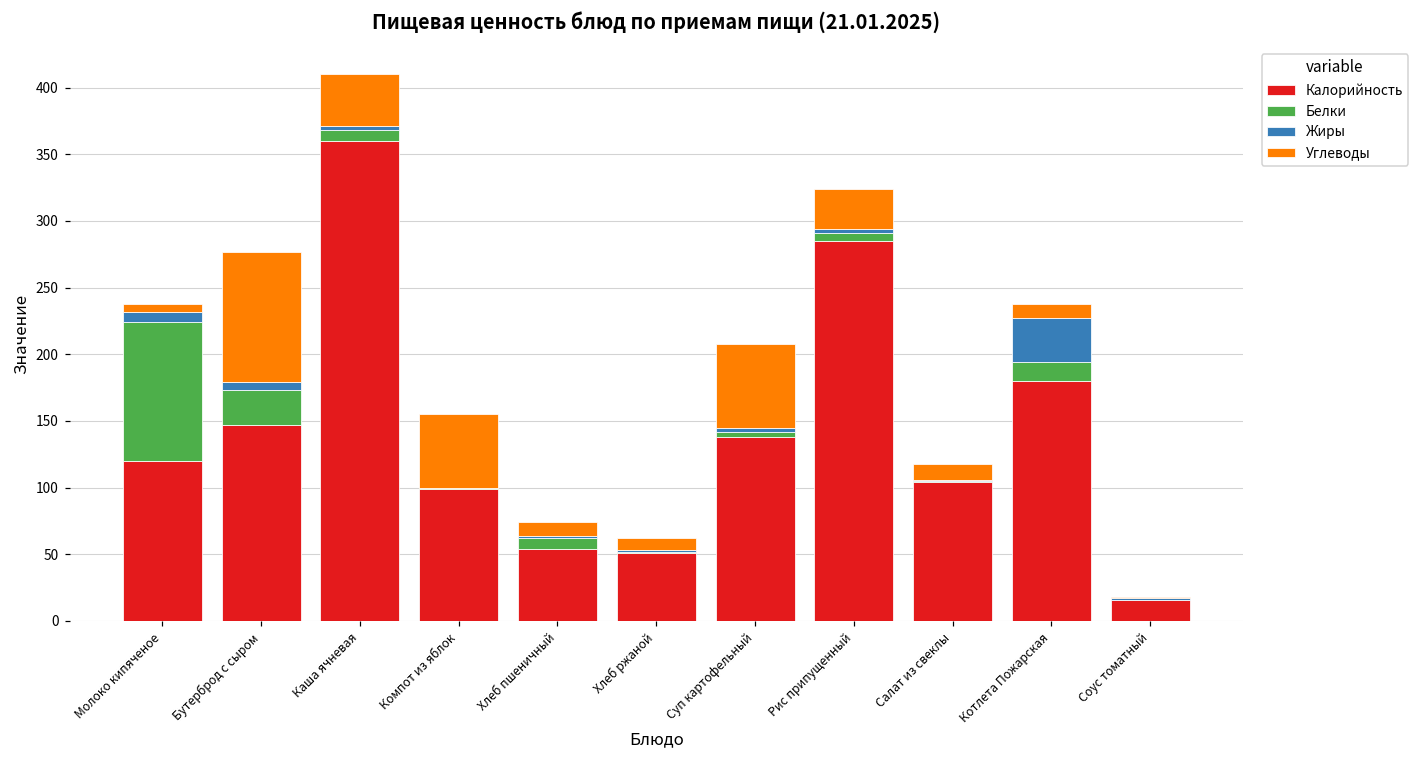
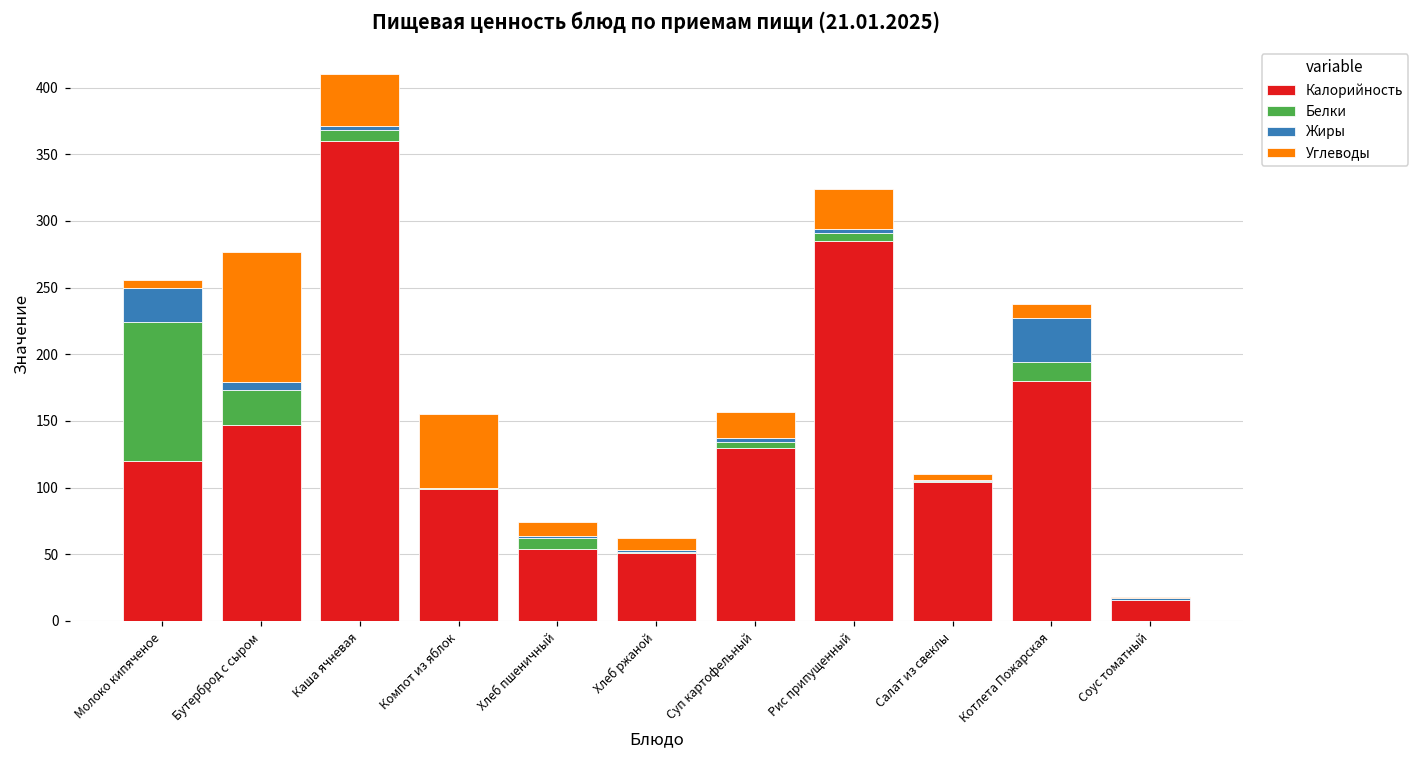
Жиры, Молоко кипяченое: 8 -> 26
Калорийность, Суп картофельный: 138 -> 130
Углеводы, Суп картофельный: 63 -> 20
Углеводы, Салат из свеклы: 12 -> 4
